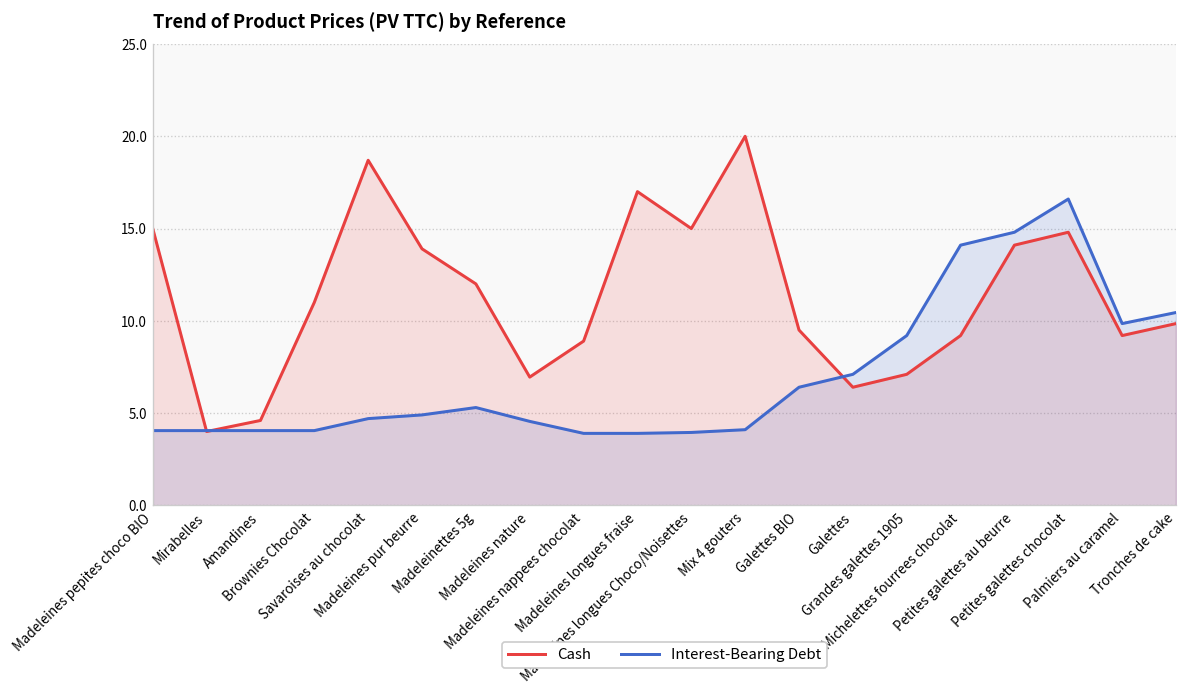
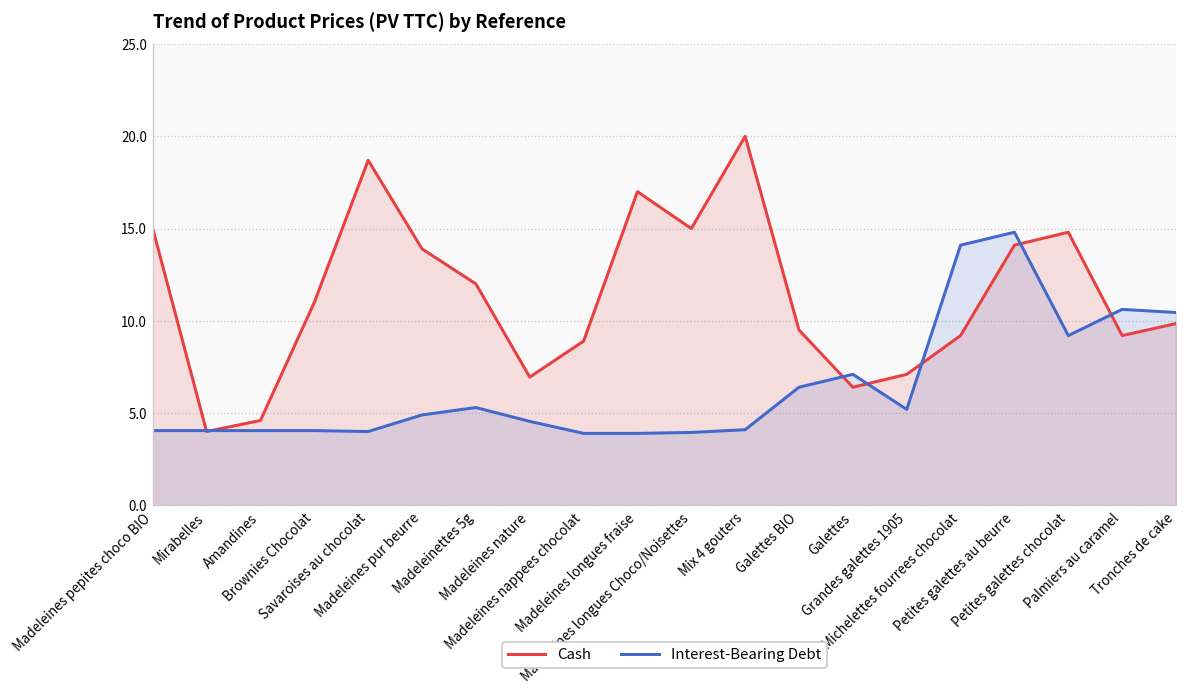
Interest-Bearing Debt, Savaroises au chocolat: 4.7 -> 4.0
Interest-Bearing Debt, Grandes galettes 1905: 9.2 -> 5.2
Interest-Bearing Debt, Petites galettes chocolat: 16.6 -> 9.2
Interest-Bearing Debt, Palmiers au caramel: 9.9 -> 10.6
